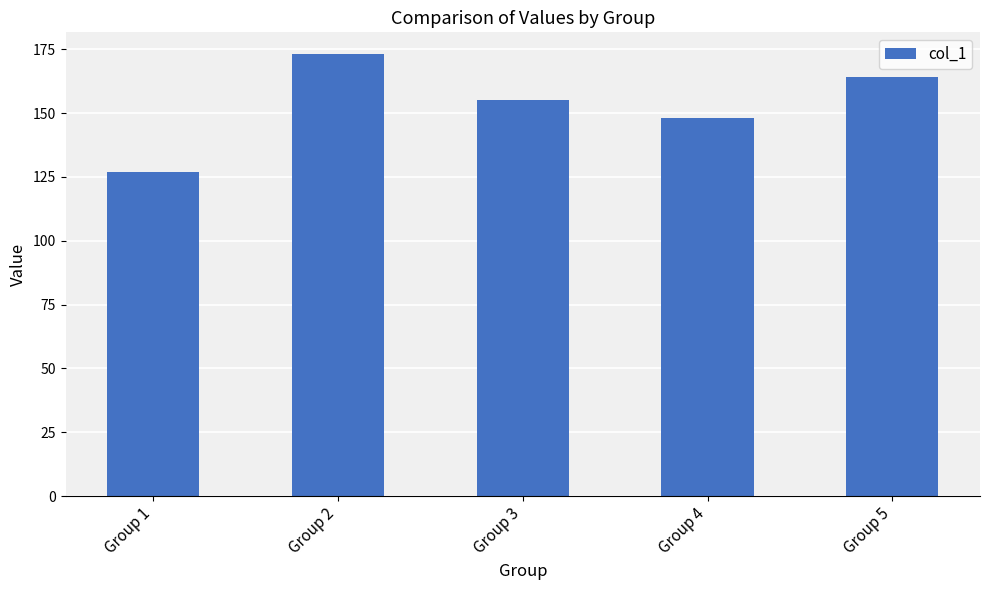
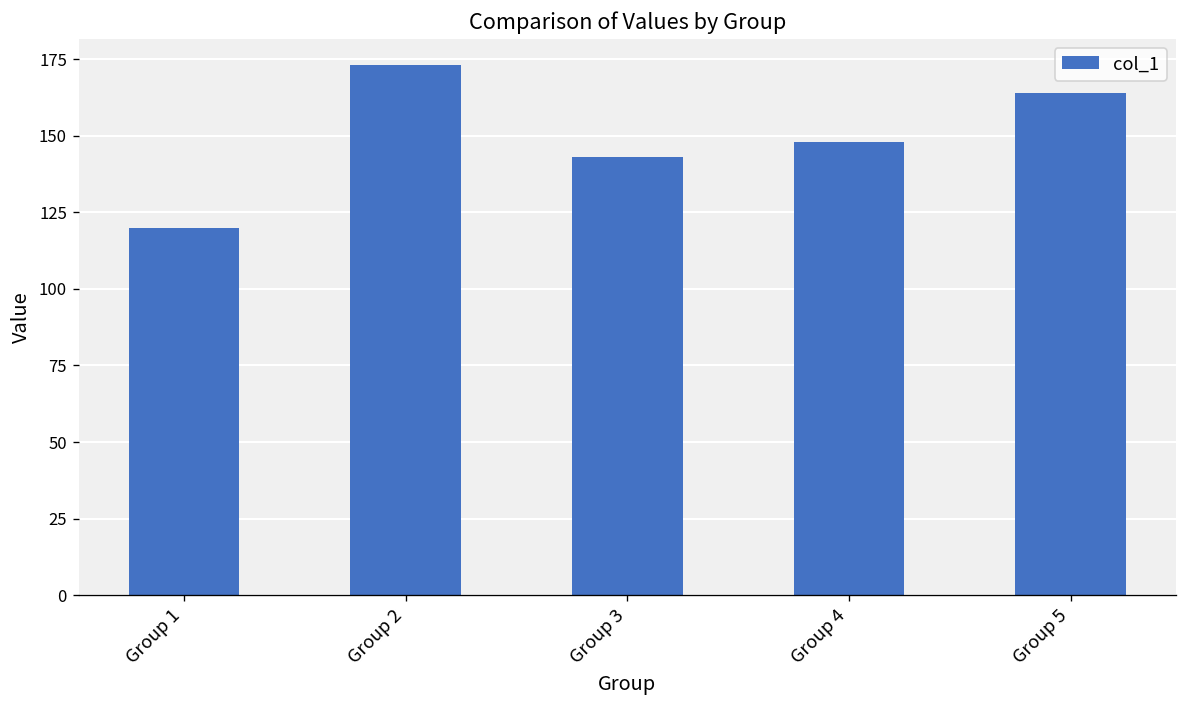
Group 1: 127 -> 120
Group 3: 155 -> 143
